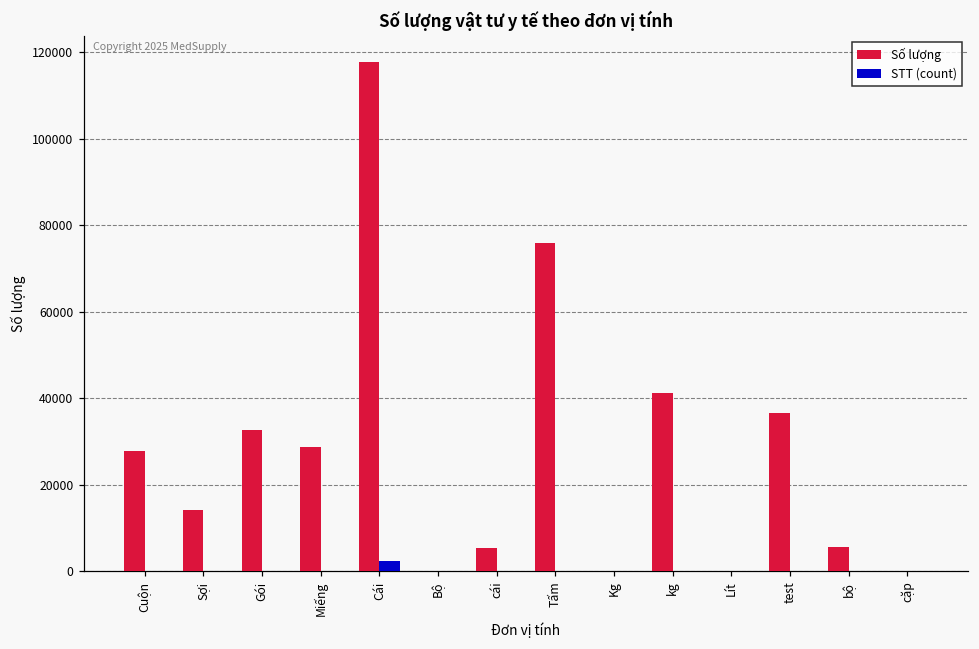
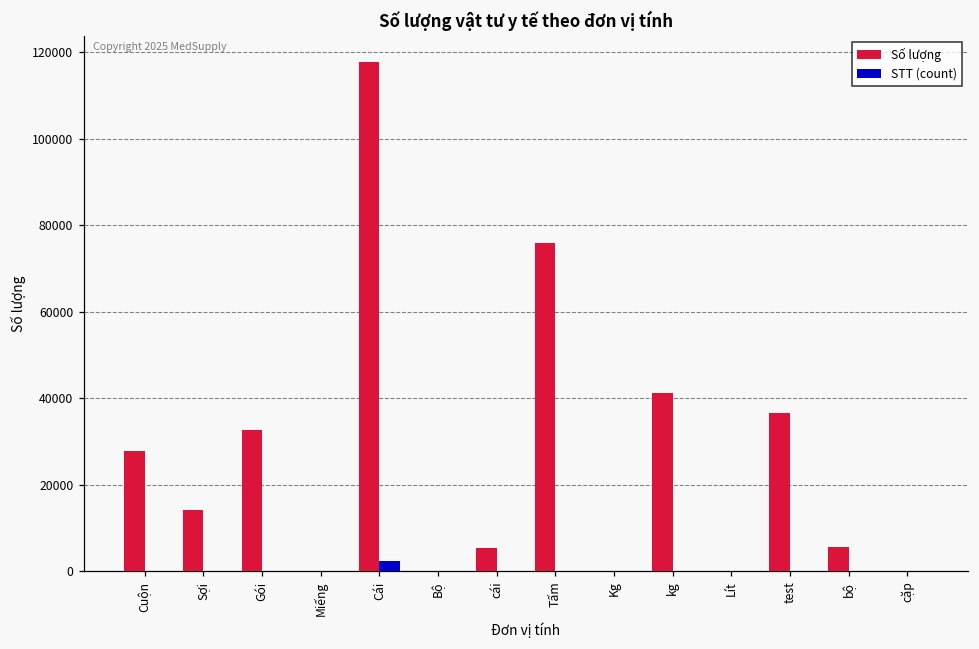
Số lượng, Miếng: 29000 -> 0
